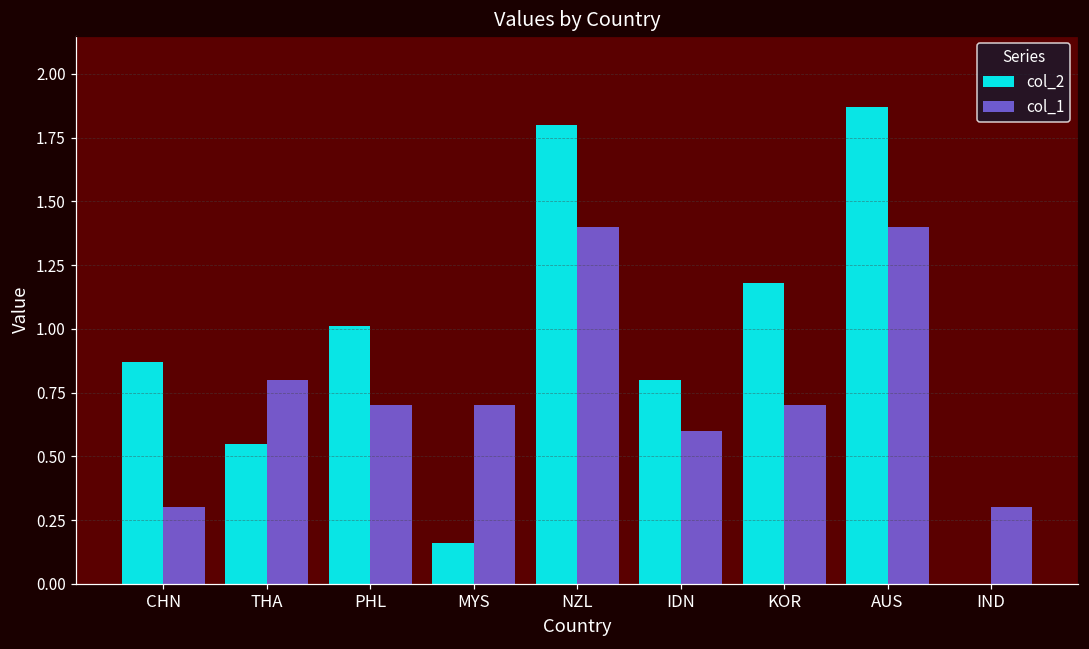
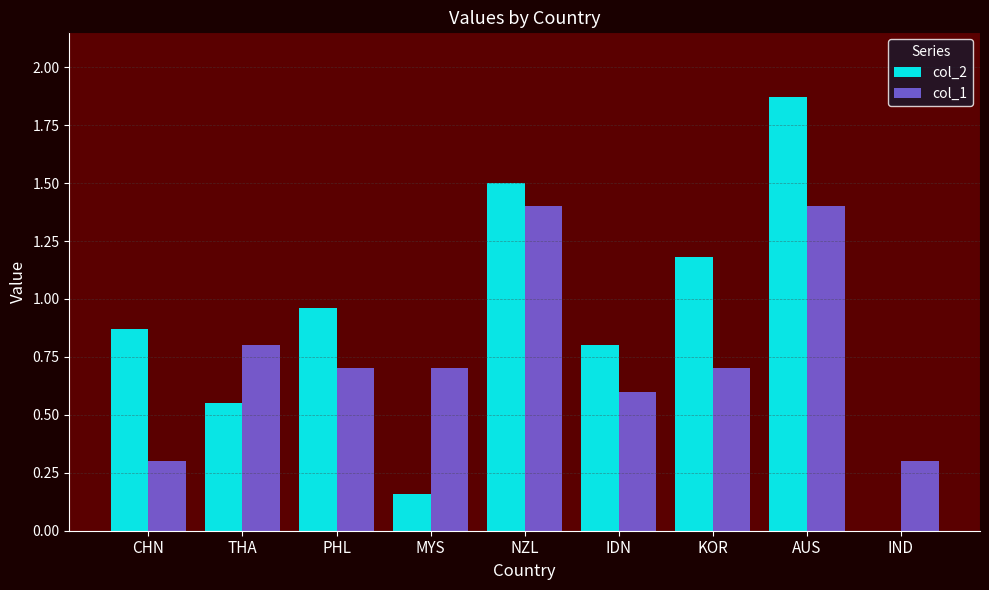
col_2, PHL: 1.01 -> 0.96
col_2, NZL: 1.8 -> 1.5
